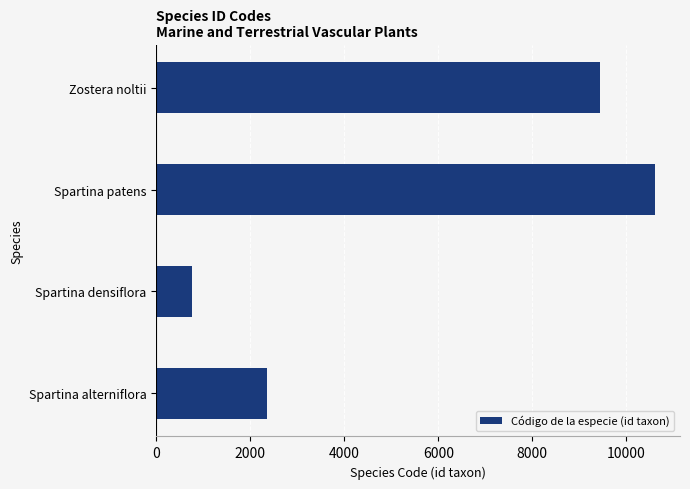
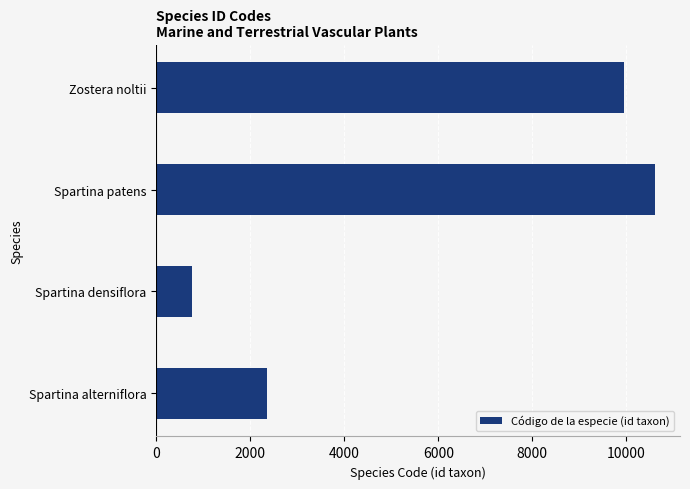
Zostera noltii: 9400 -> 9900
